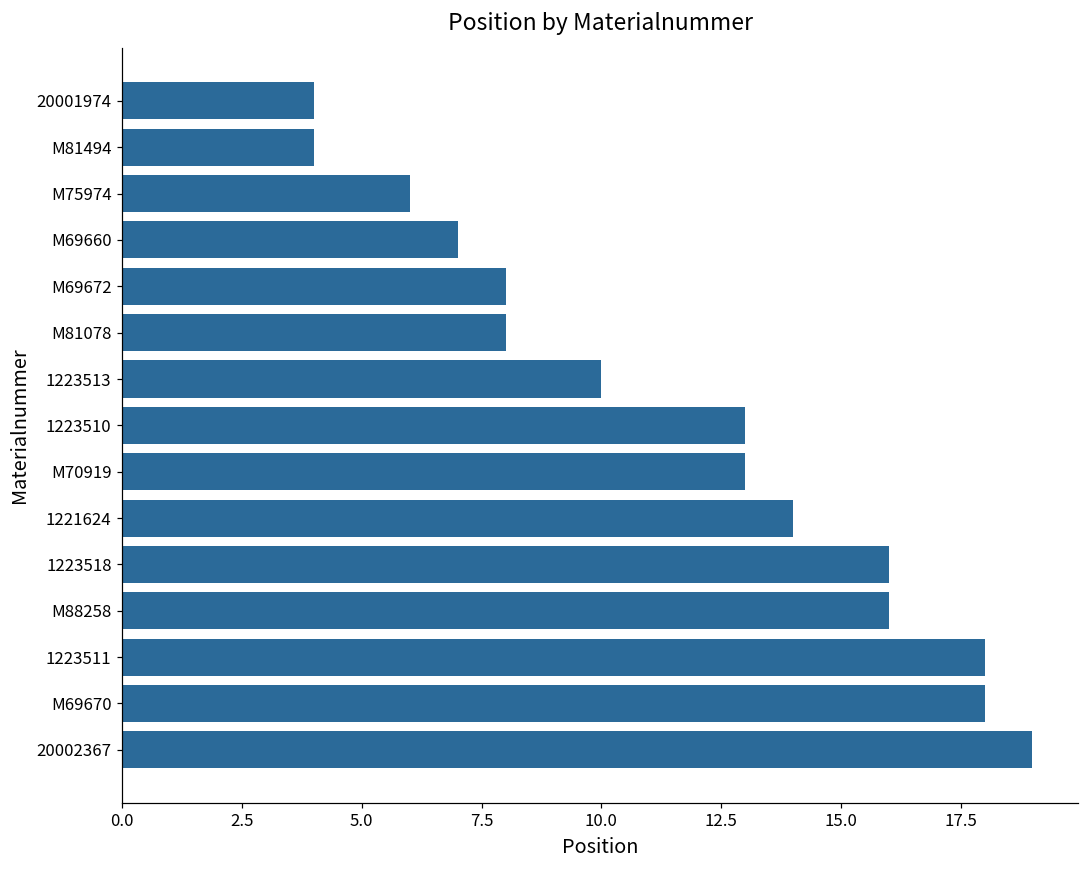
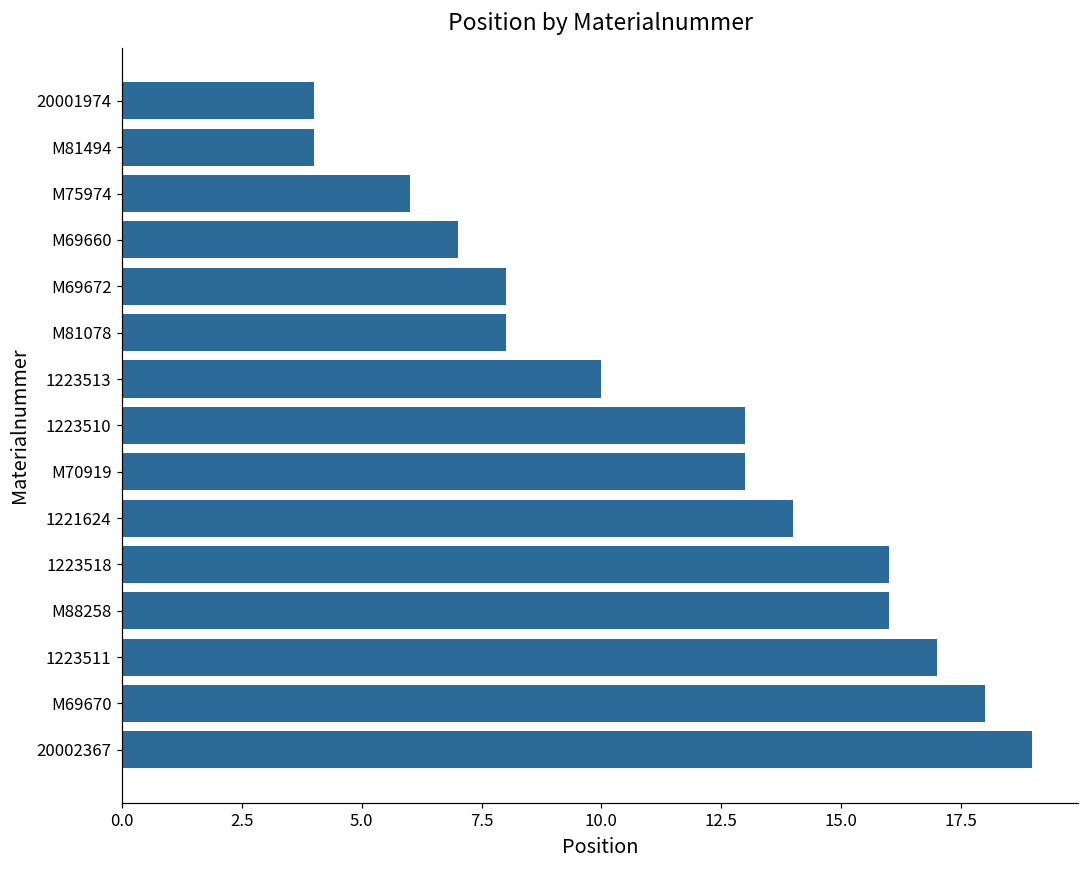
1223511: 18 -> 17
